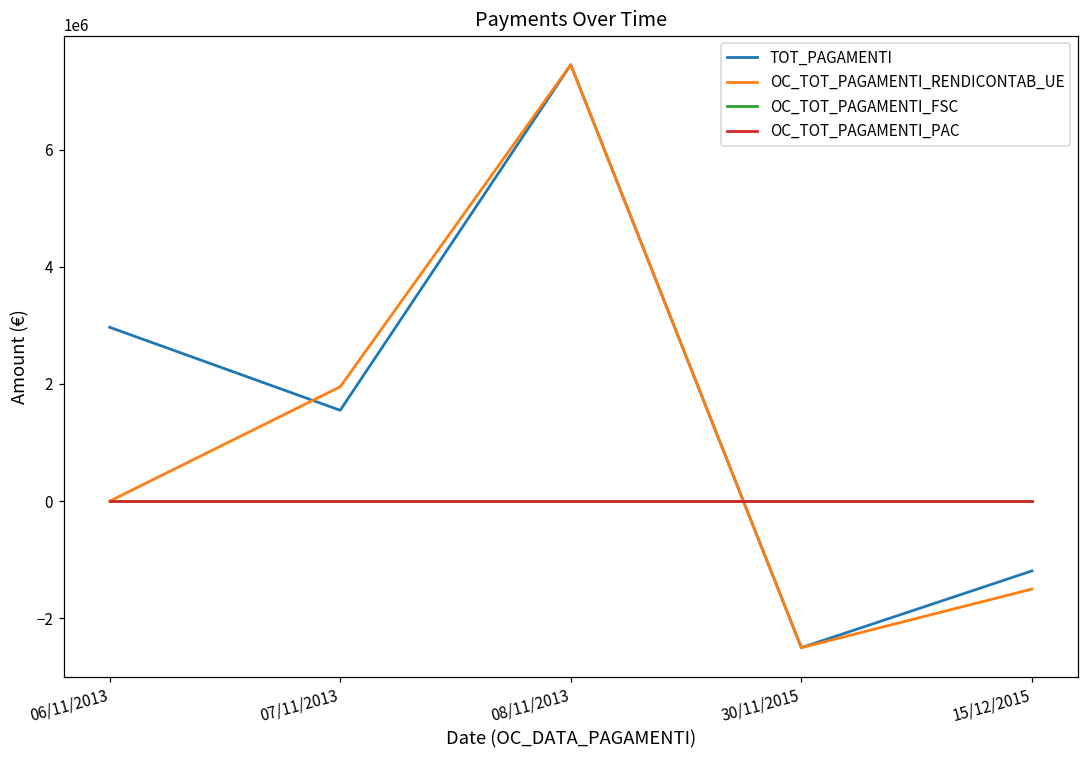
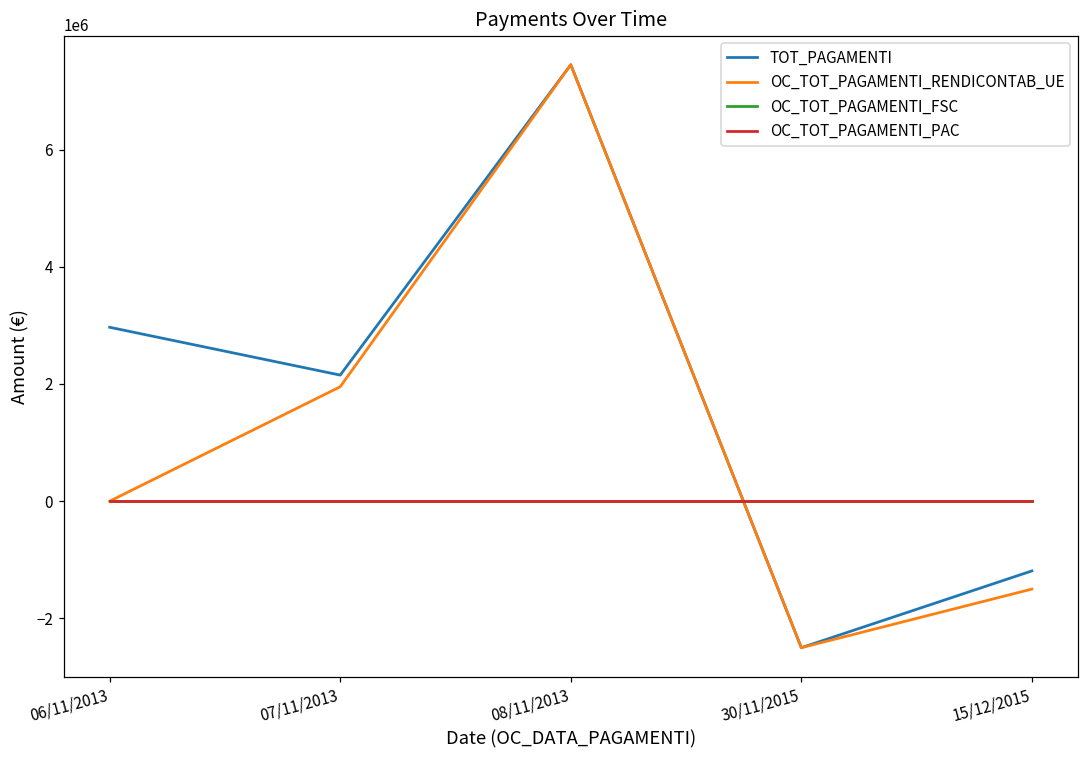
TOT_PAGAMENTI, 07/11/2013: 1600000 -> 2200000
